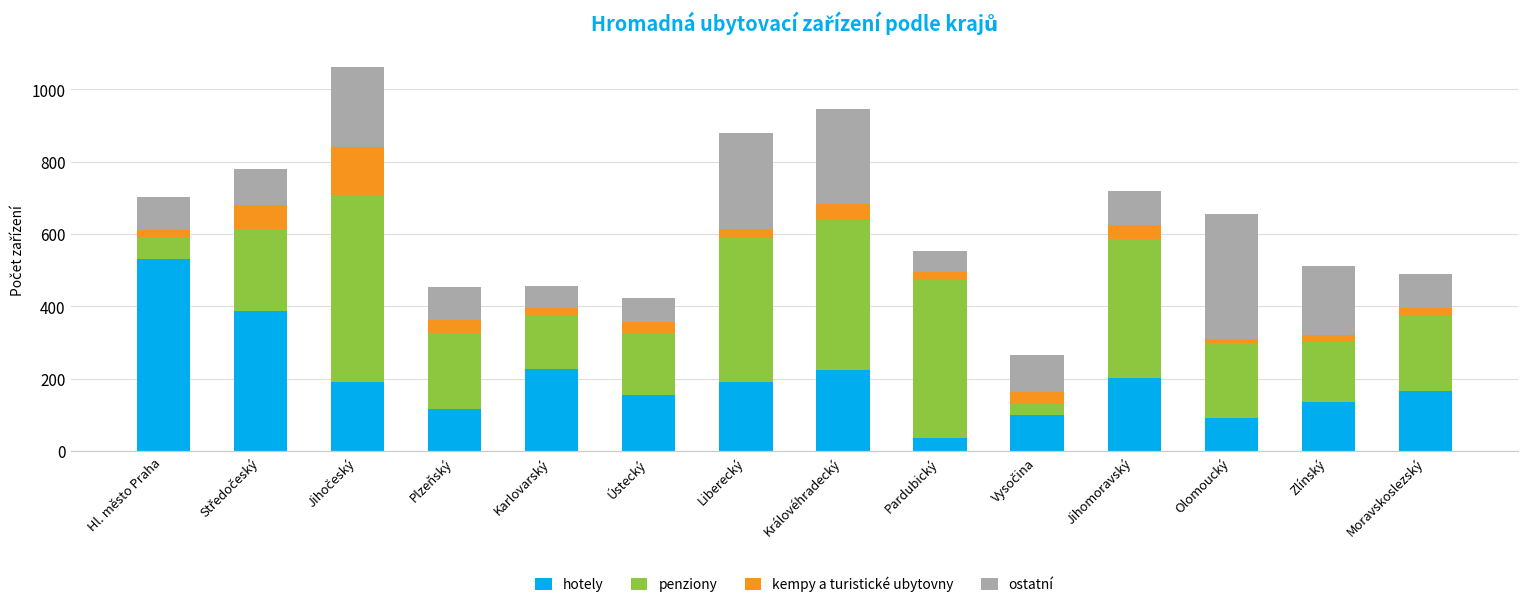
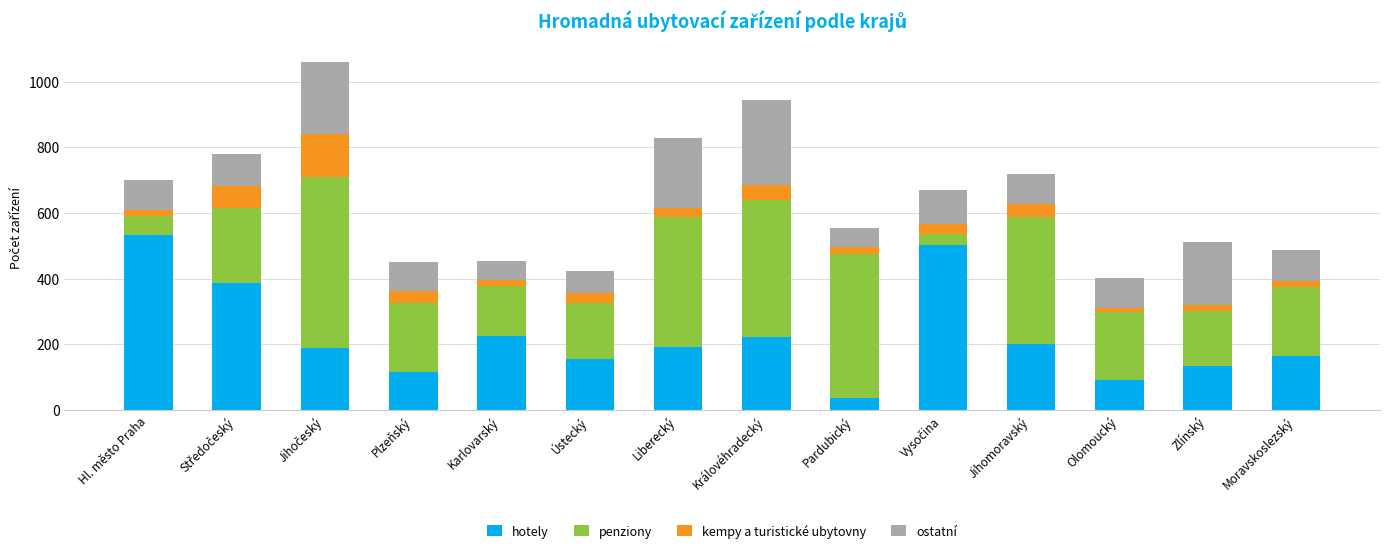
ostatní, Liberecký: 270 -> 210
hotely, Vysočina: 100 -> 500
ostatní, Olomoucký: 340 -> 90
